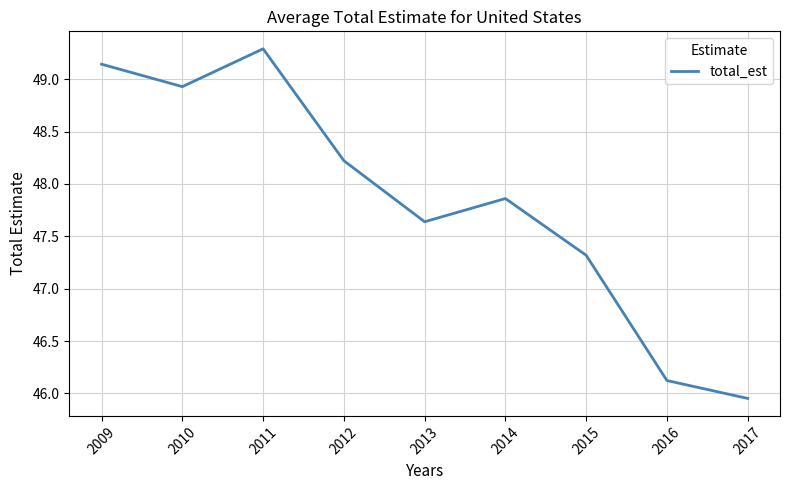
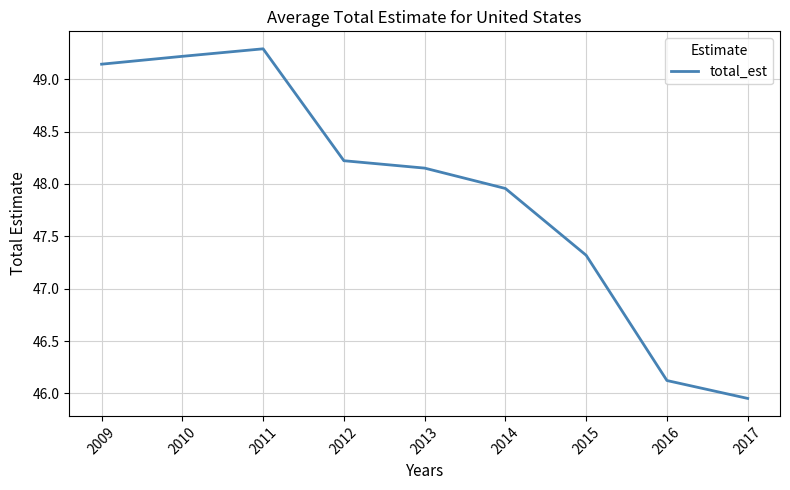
2010: 48.93 -> 49.22
2013: 47.64 -> 48.15
2014: 47.86 -> 47.96
